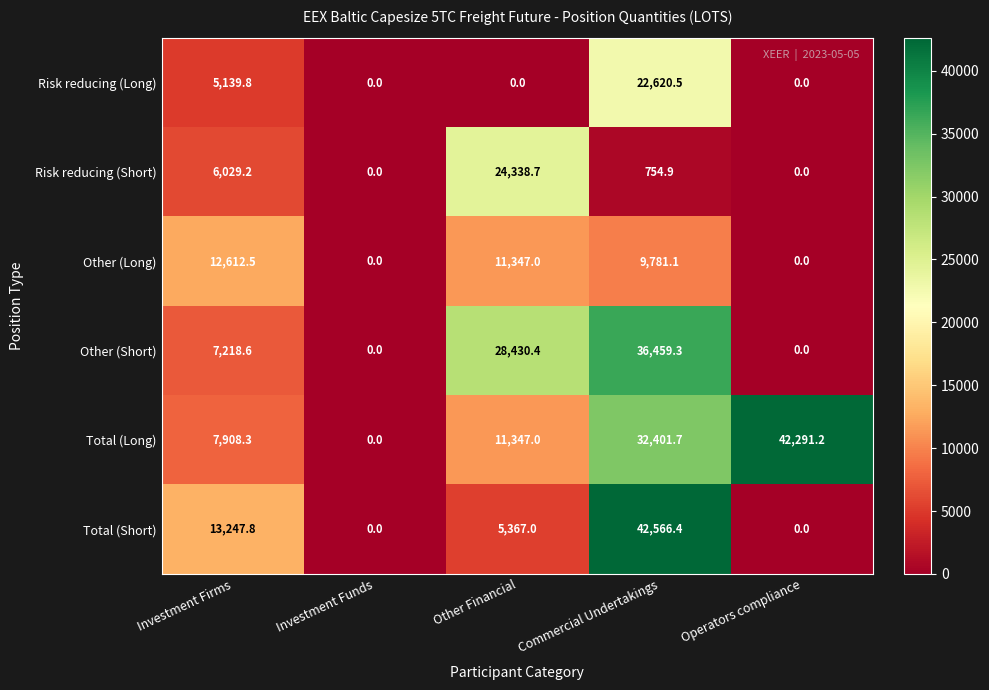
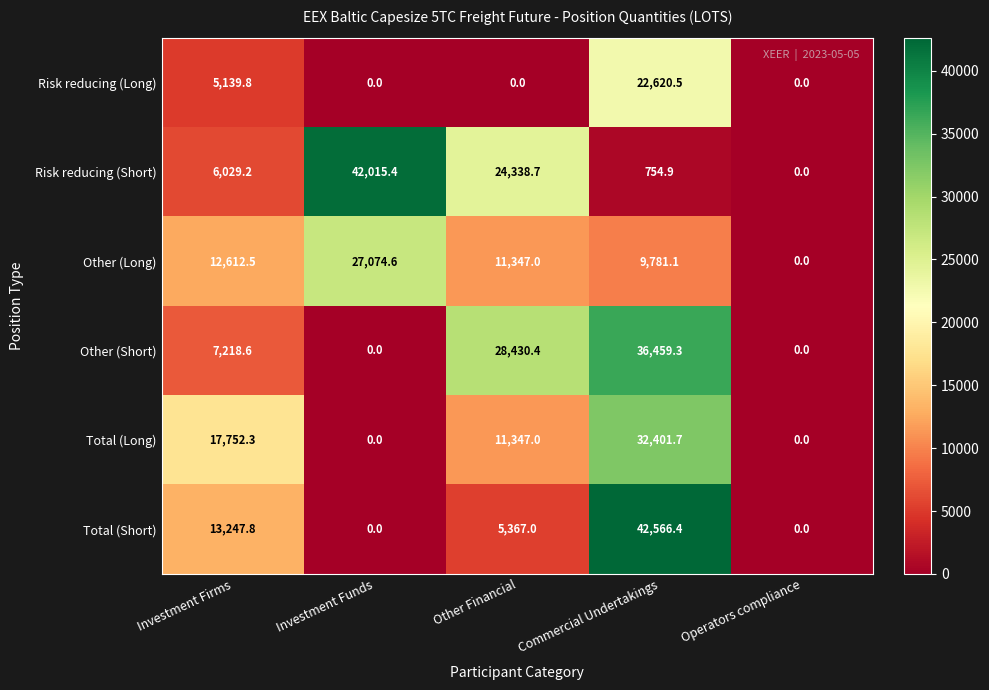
Risk reducing (Short), Investment Funds: 0.0 -> 42,015.4
Other (Long), Investment Funds: 0.0 -> 27,074.6
Total (Long), Investment Firms: 7,908.3 -> 17,752.3
Total (Long), Operators compliance: 42,291.2 -> 0.0
